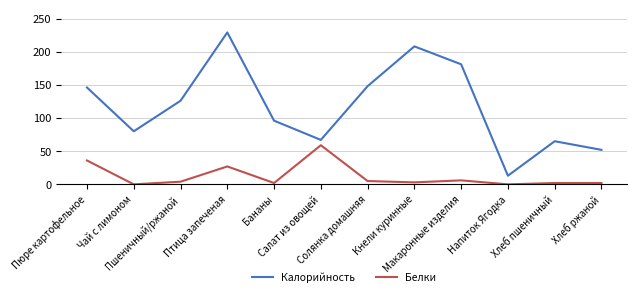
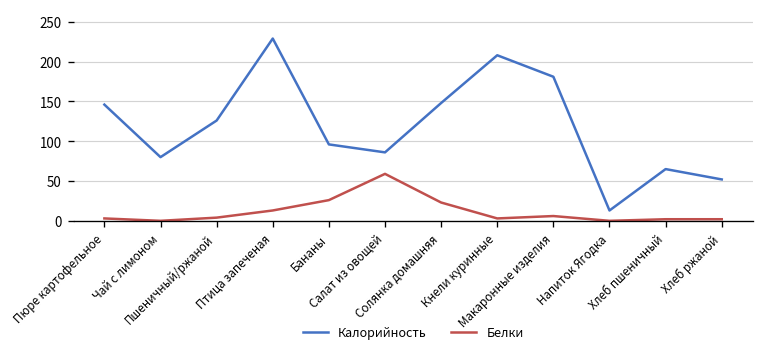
Белки, Пюре картофельное: 40 -> 0
Белки, Птица запеченая: 30 -> 10
Белки, Бананы: 0 -> 30
Калорийность, Салат из овощей: 70 -> 90
Белки, Солянка домашняя: 10 -> 20
